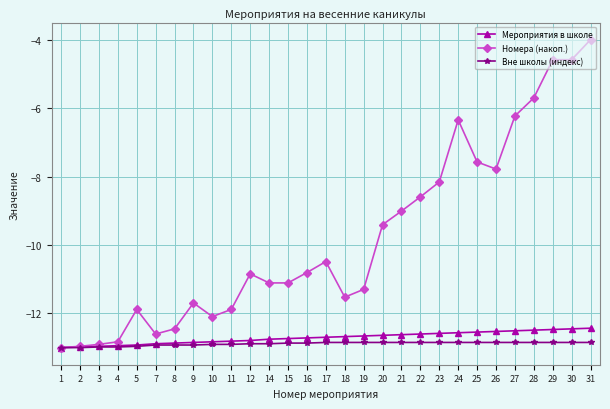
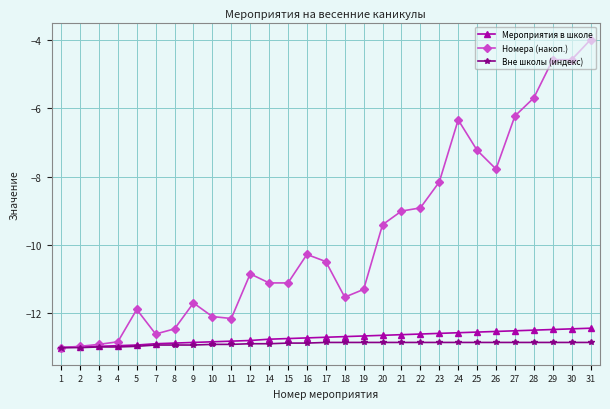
Номера (накоп.), 11: -11.9 -> -12.1
Номера (накоп.), 16: -10.8 -> -10.3
Номера (накоп.), 22: -8.6 -> -8.9
Номера (накоп.), 25: -7.6 -> -7.2
